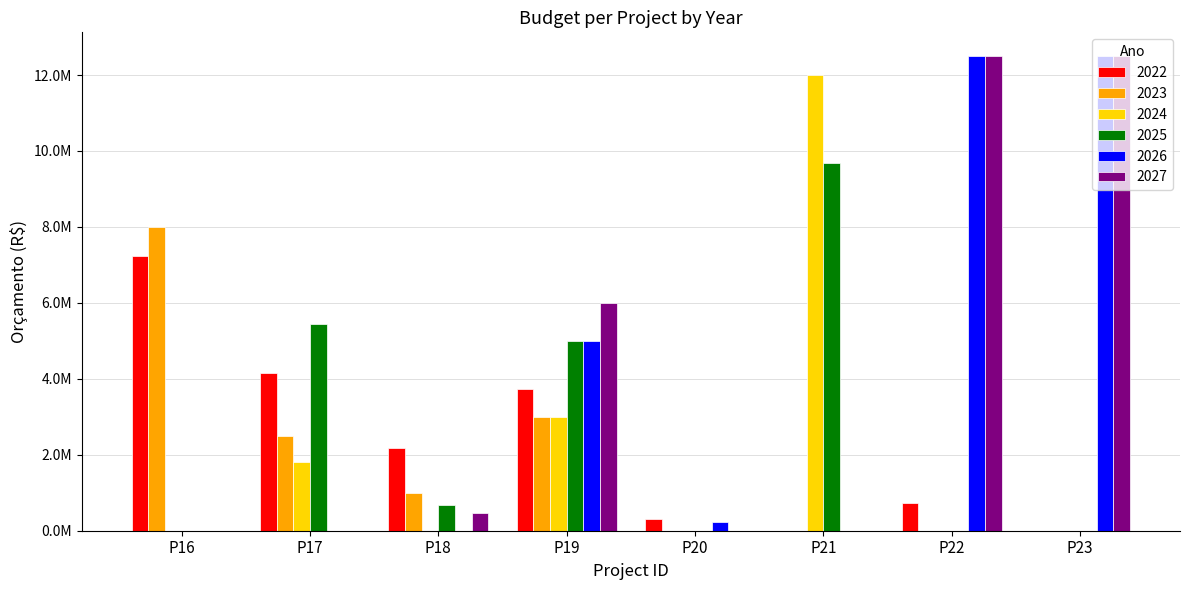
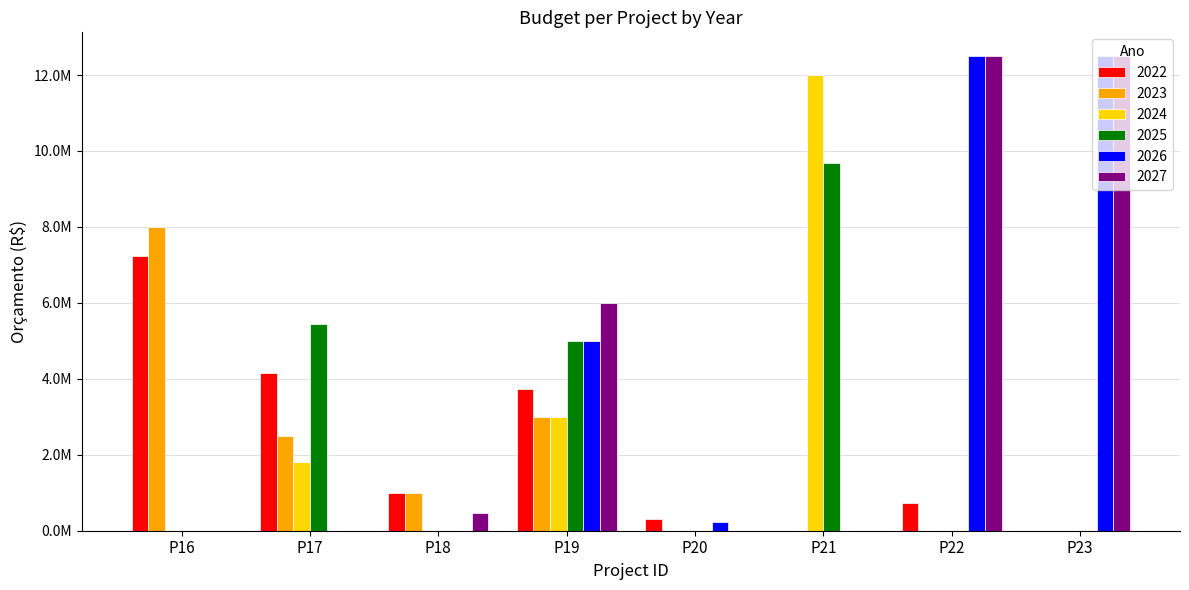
2022, P18: 2200000 -> 1000000
2025, P18: 700000 -> 0
